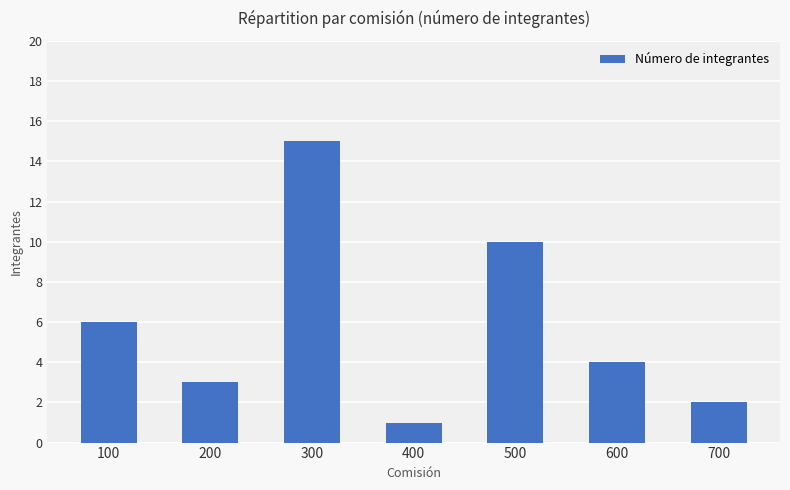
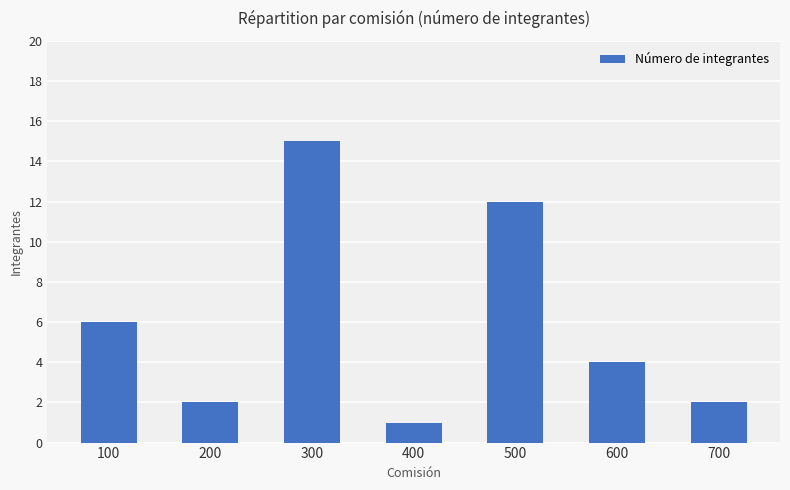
200: 3 -> 2
500: 10 -> 12
